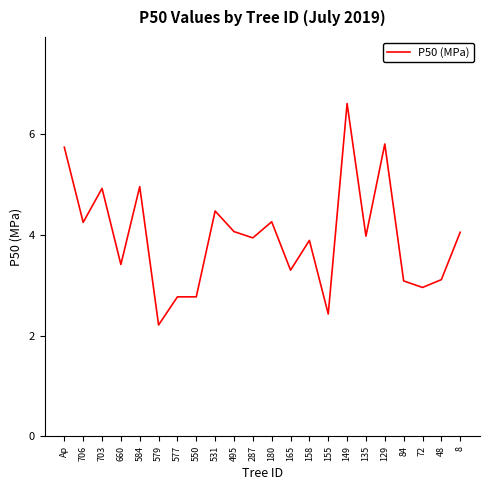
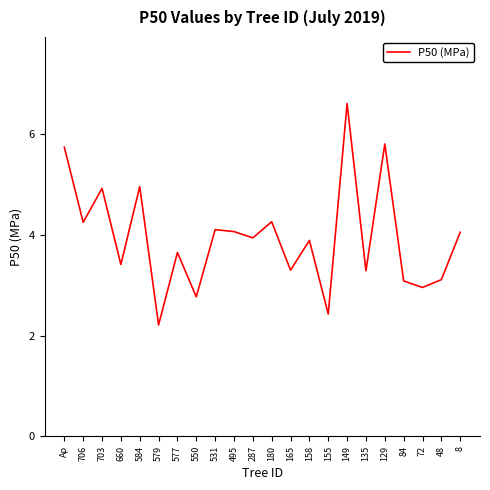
577: 2.8 -> 3.7
531: 4.5 -> 4.1
135: 4.0 -> 3.3
